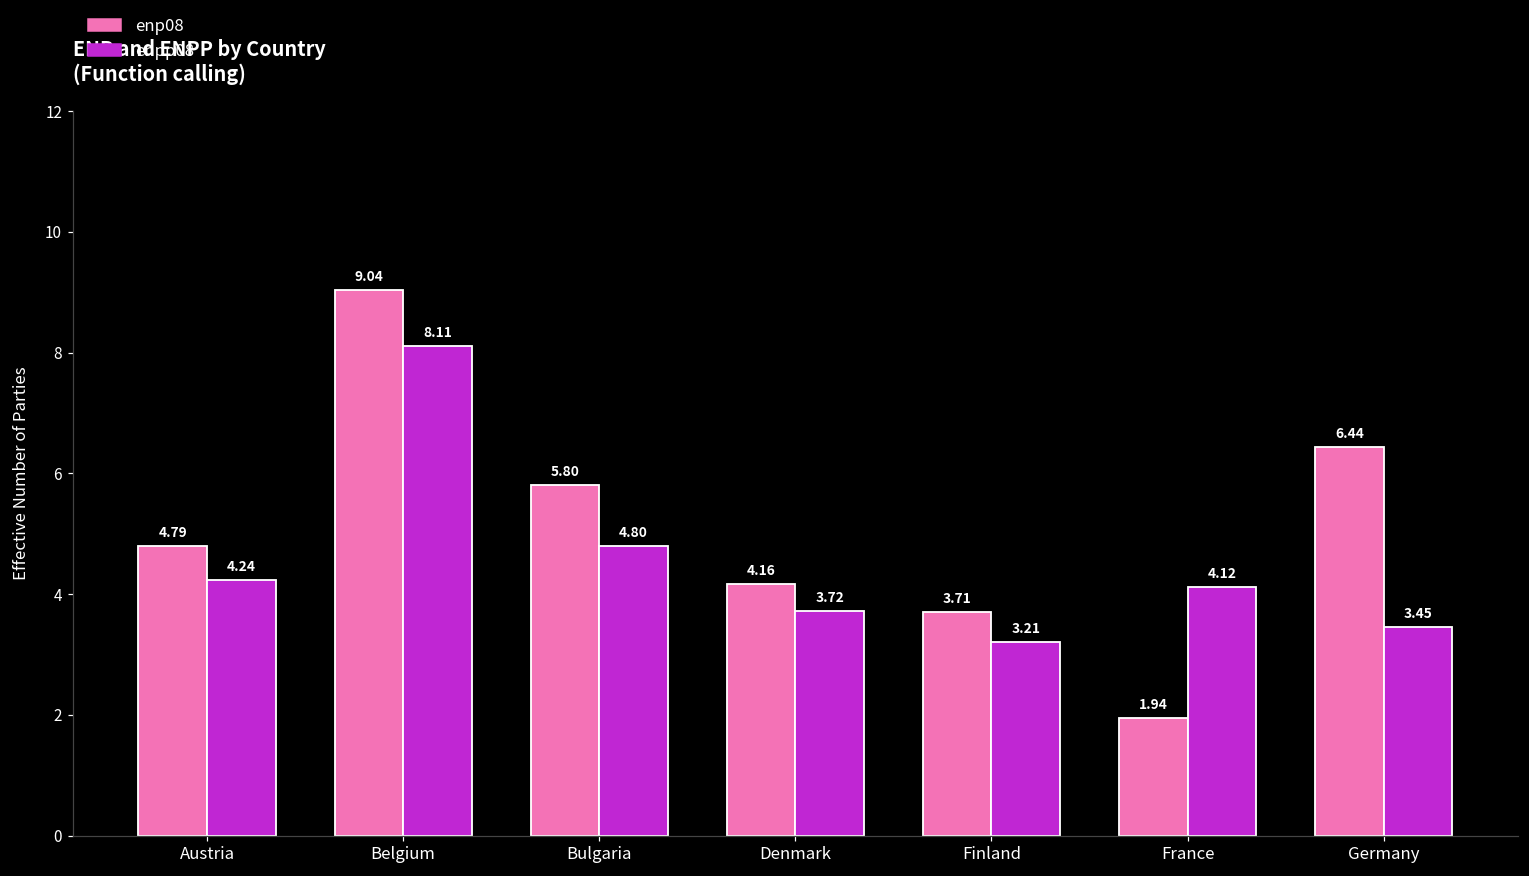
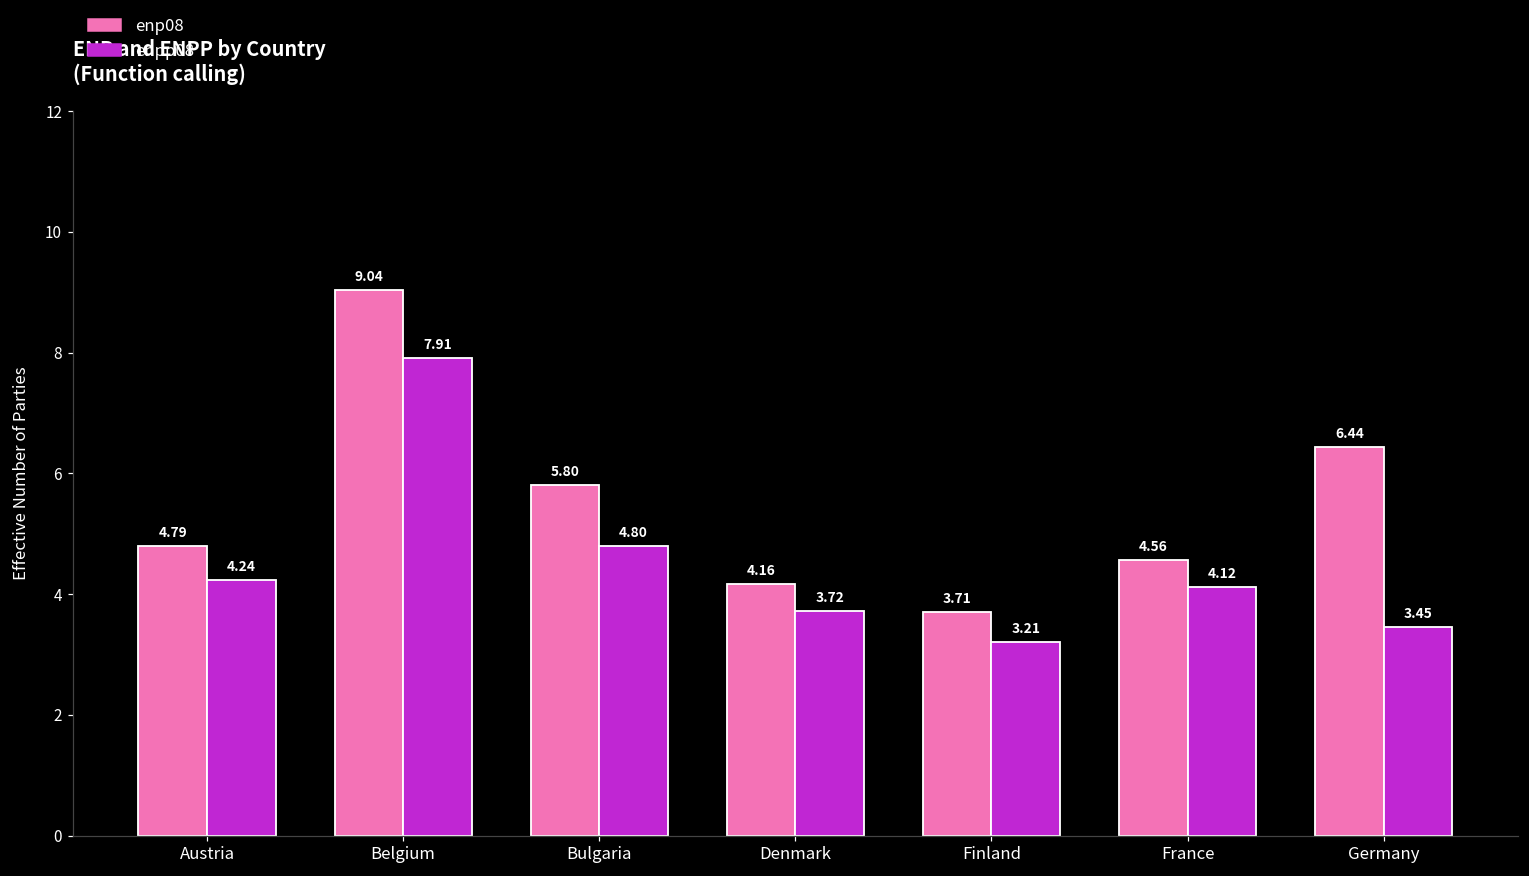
enpp08, Belgium: 8.11 -> 7.91
enp08, France: 1.94 -> 4.56
